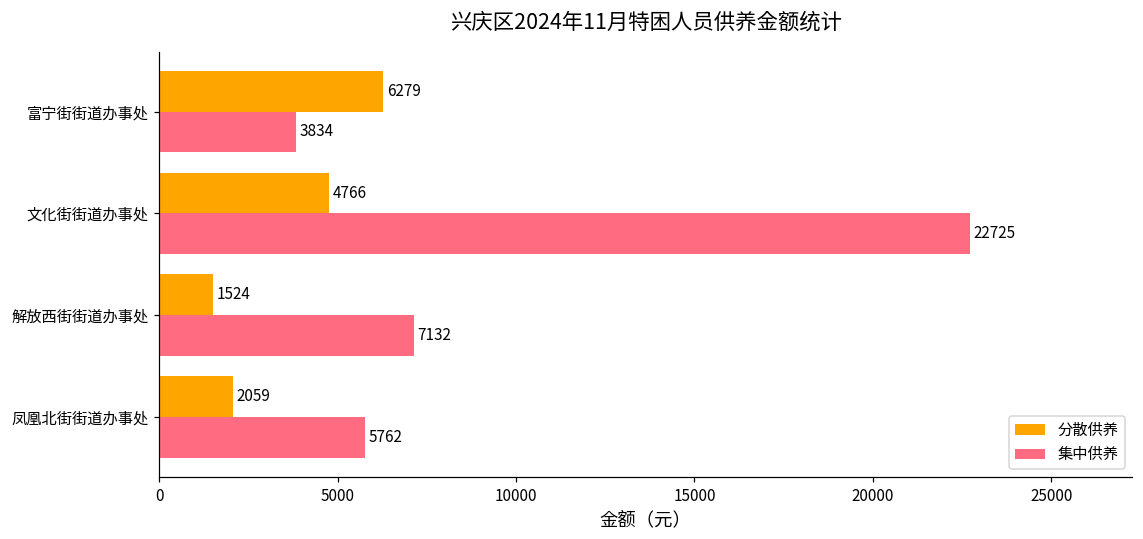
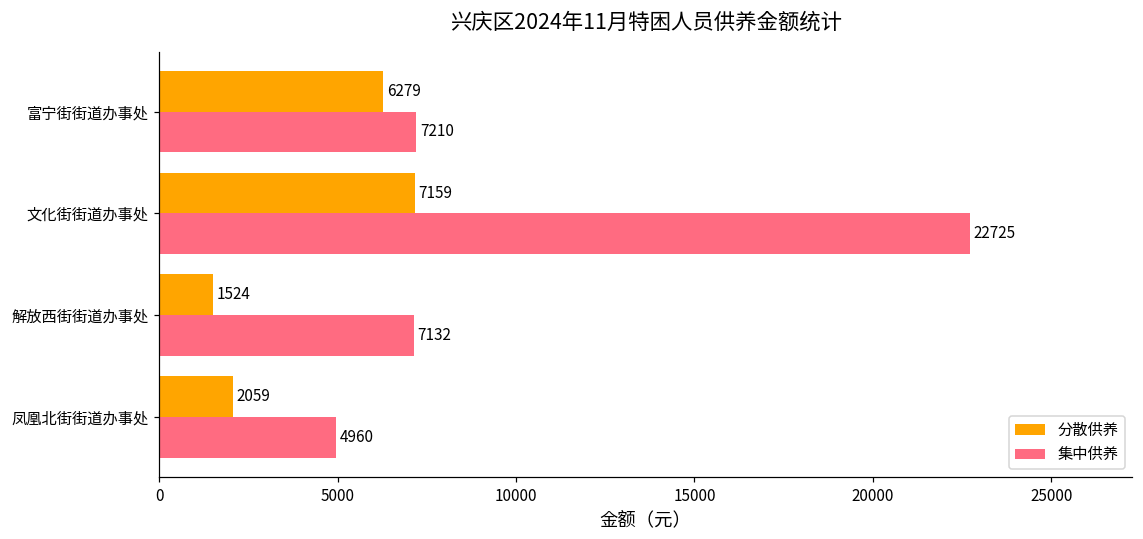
集中供养, 富宁街街道办事处: 3834 -> 7210
分散供养, 文化街街道办事处: 4766 -> 7159
集中供养, 凤凰北街街道办事处: 5762 -> 4960
